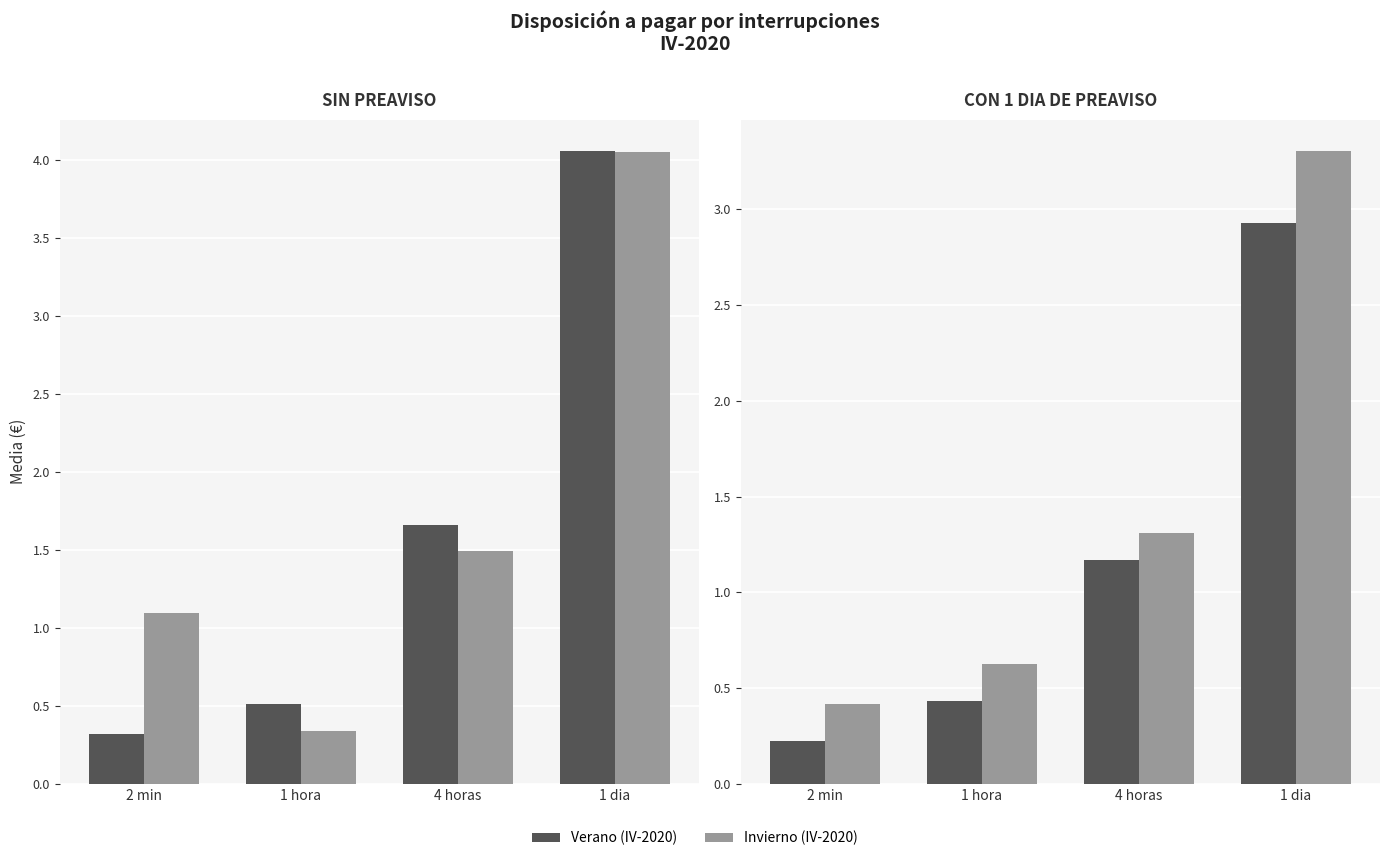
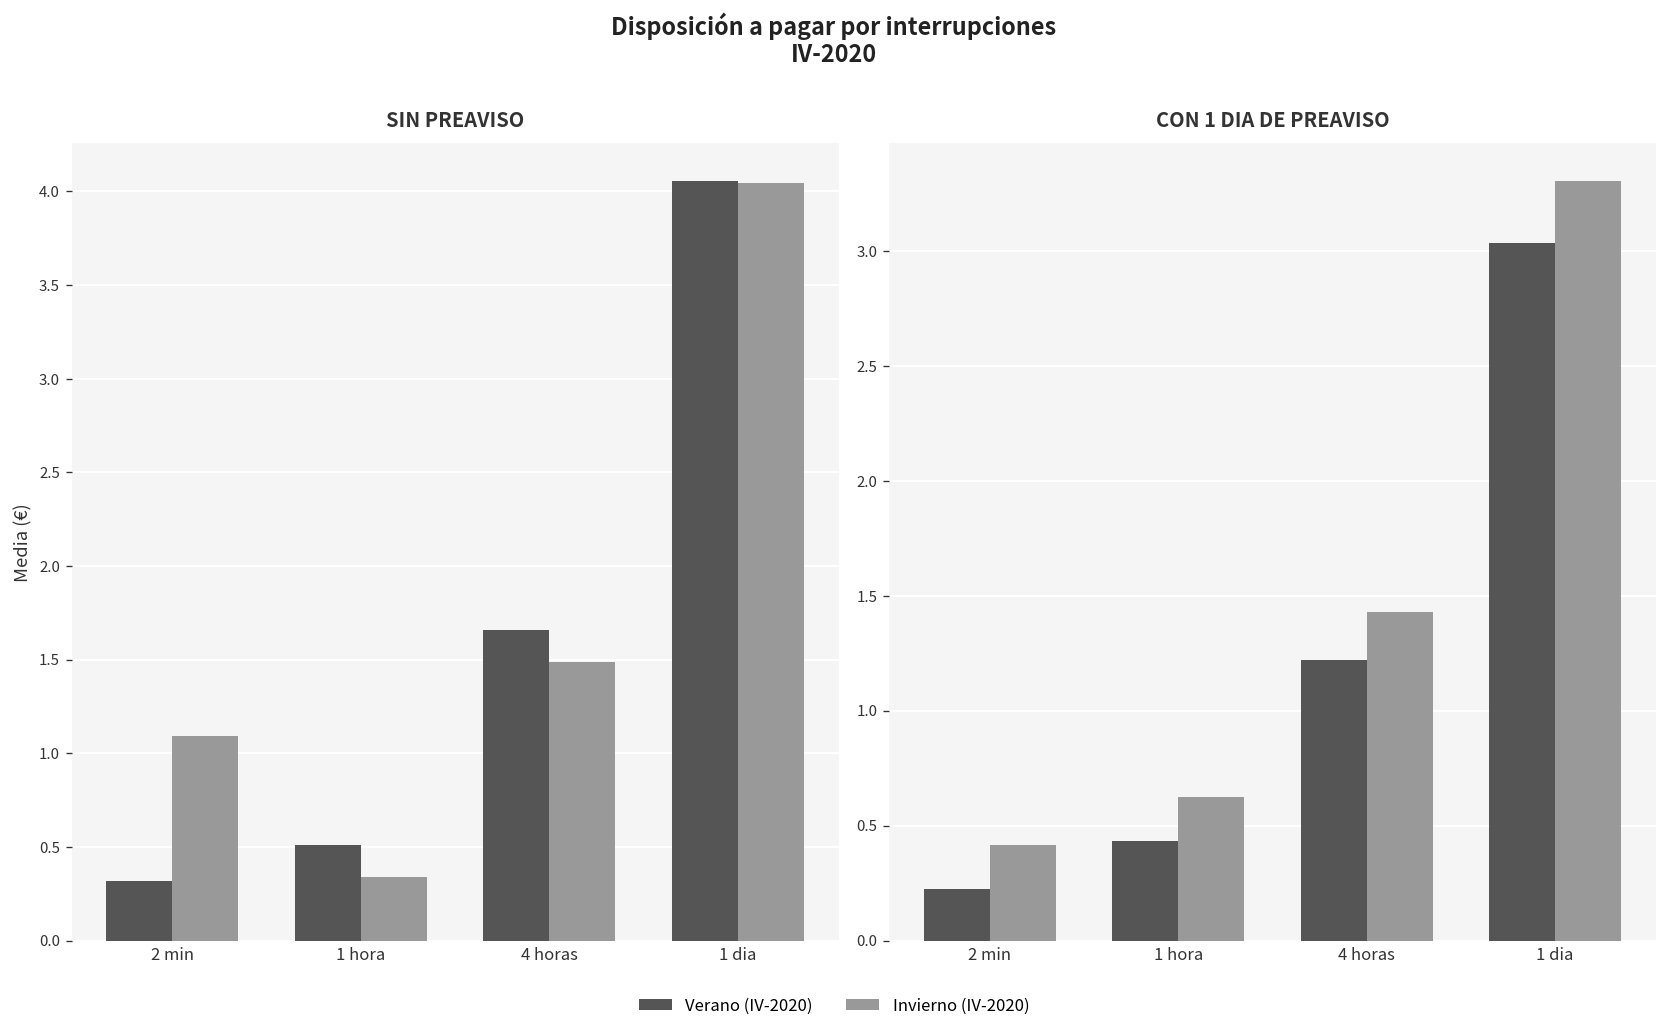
CON 1 DIA DE PREAVISO, Verano (IV-2020), 4 horas: 1.17 -> 1.22
CON 1 DIA DE PREAVISO, Invierno (IV-2020), 4 horas: 1.31 -> 1.43
CON 1 DIA DE PREAVISO, Verano (IV-2020), 1 dia: 2.93 -> 3.03
